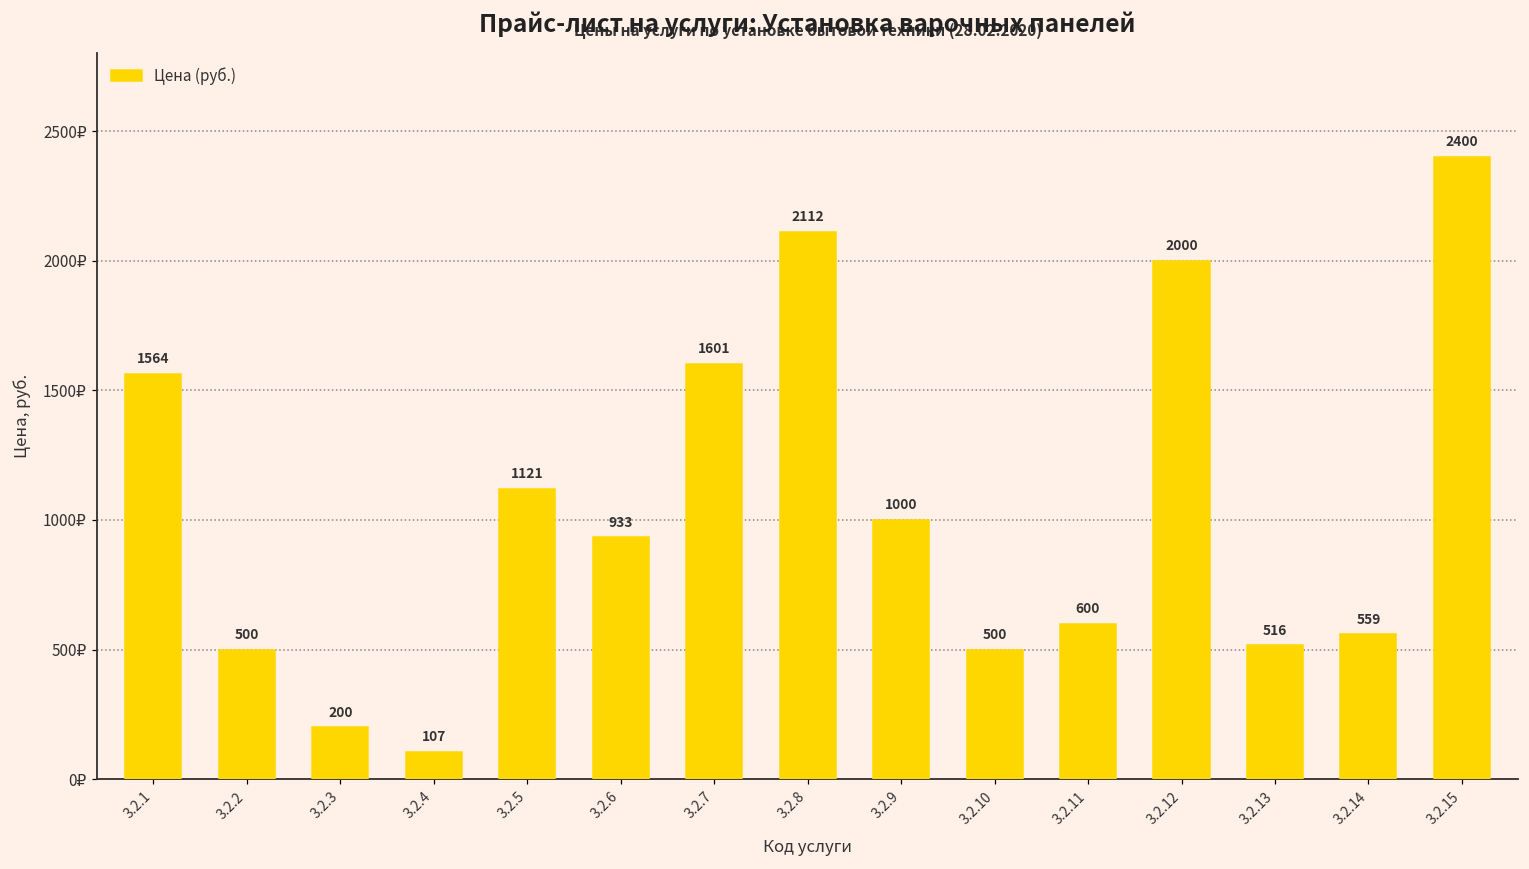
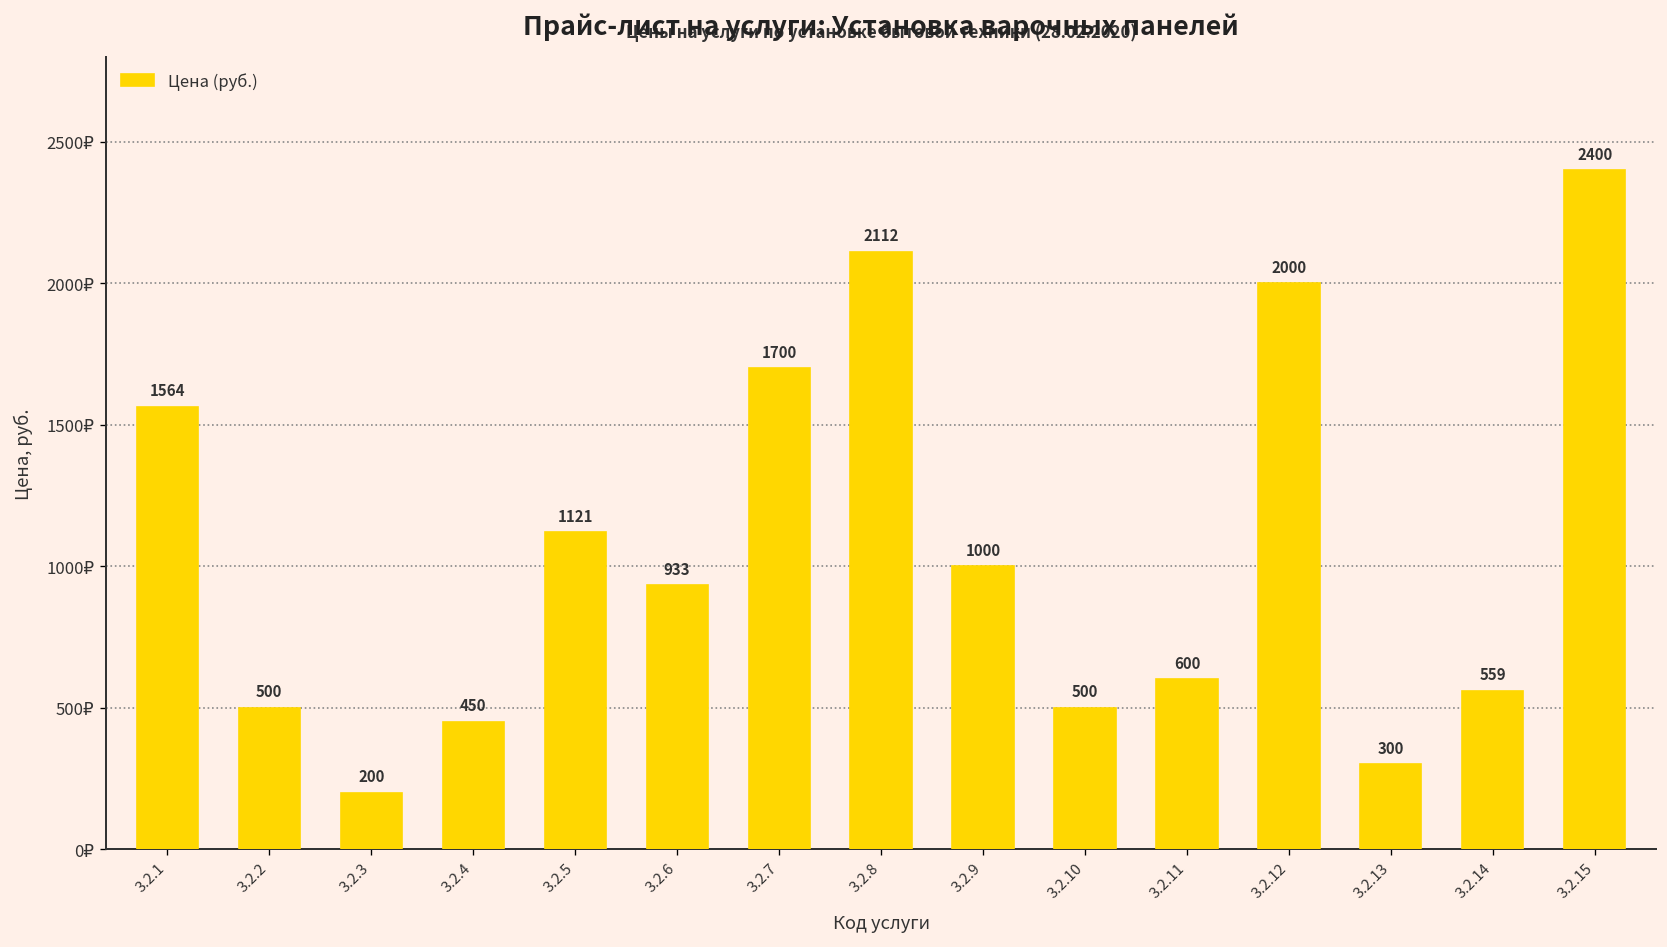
3.2.4: 107 -> 450
3.2.7: 1601 -> 1700
3.2.13: 516 -> 300
